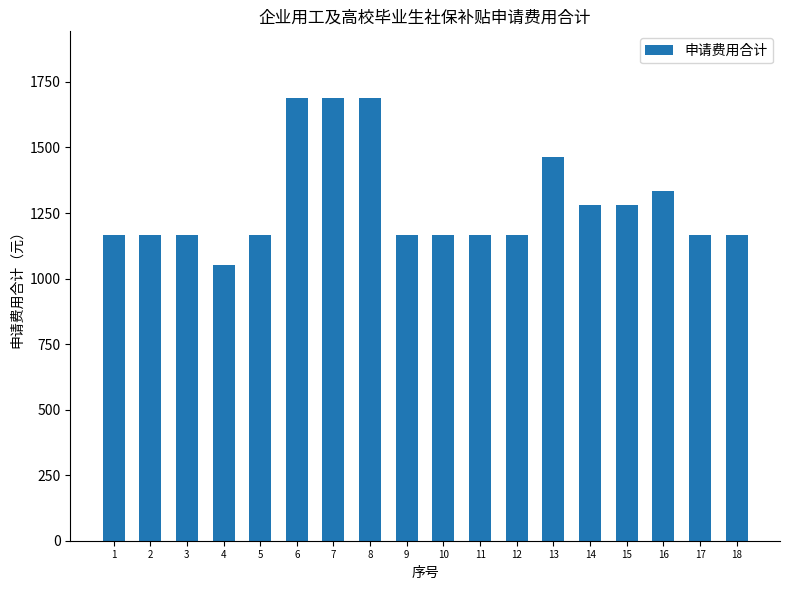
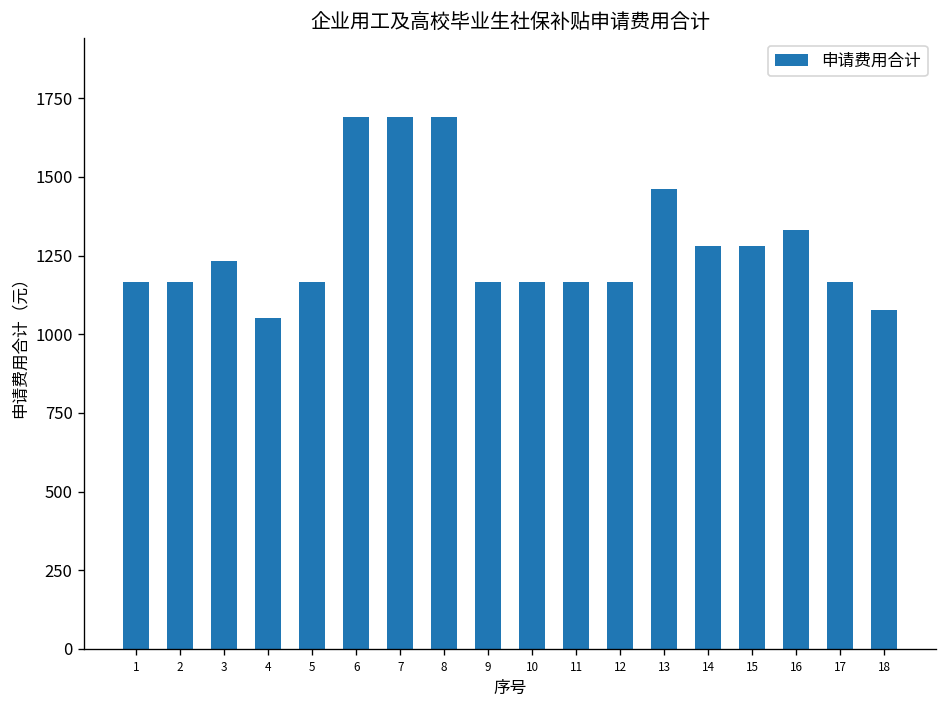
3: 1160 -> 1230
18: 1170 -> 1080
